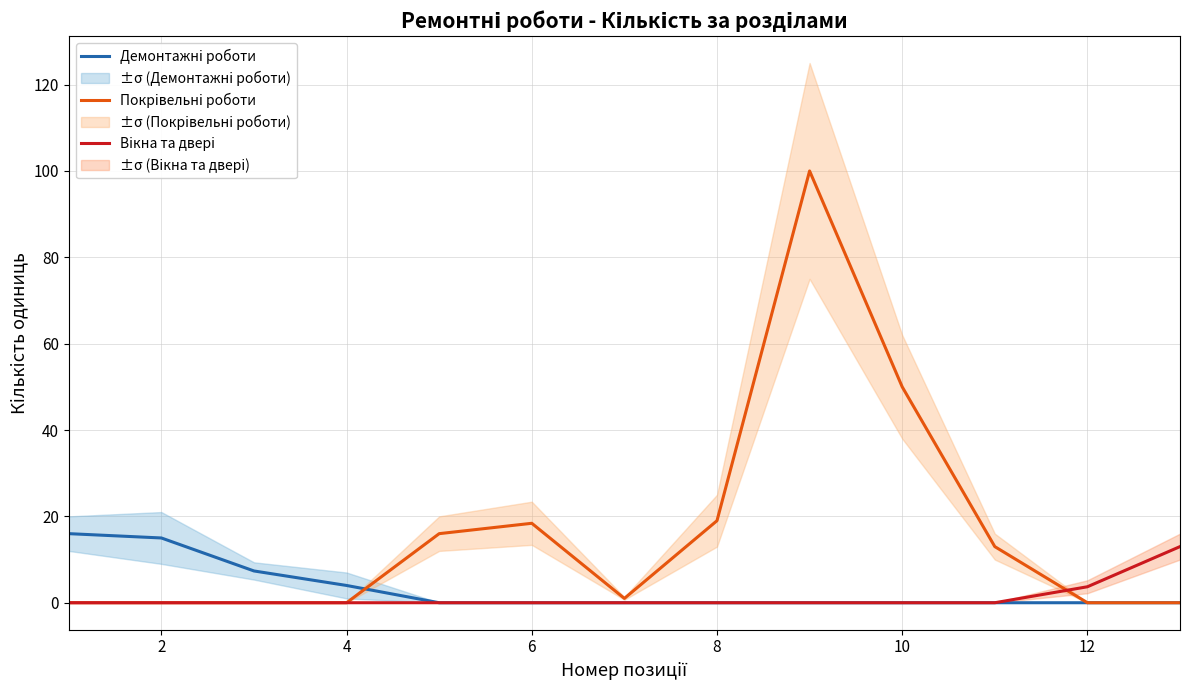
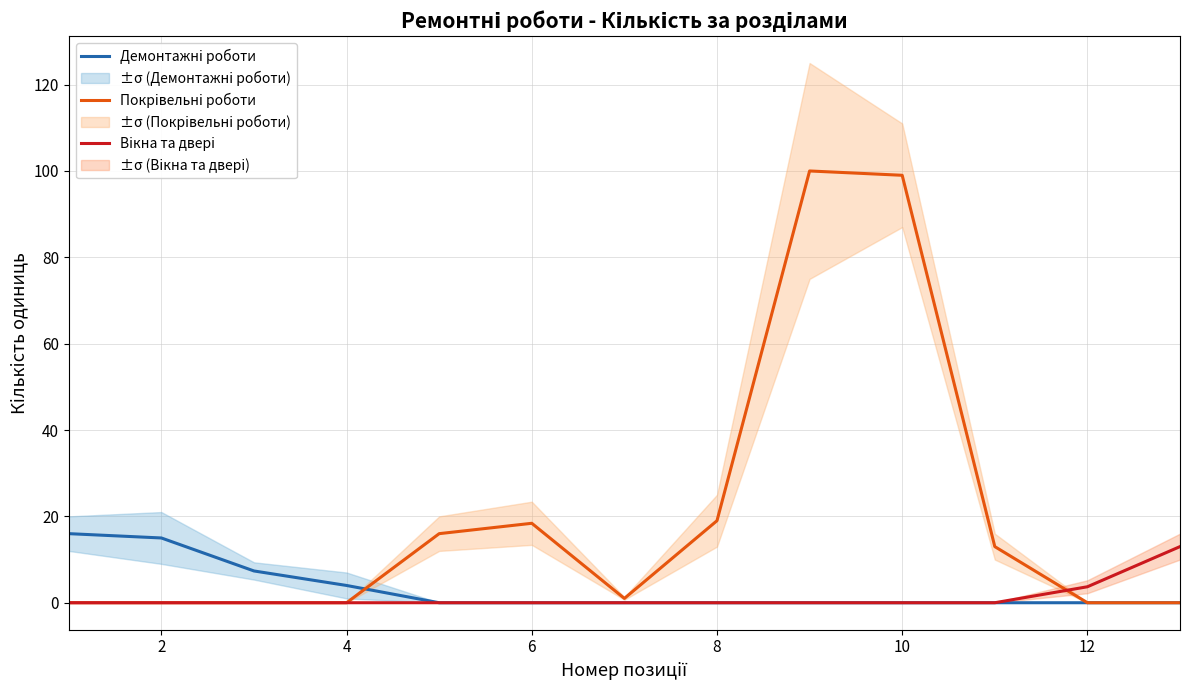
Покрівельні роботи, 10: 50 -> 99
